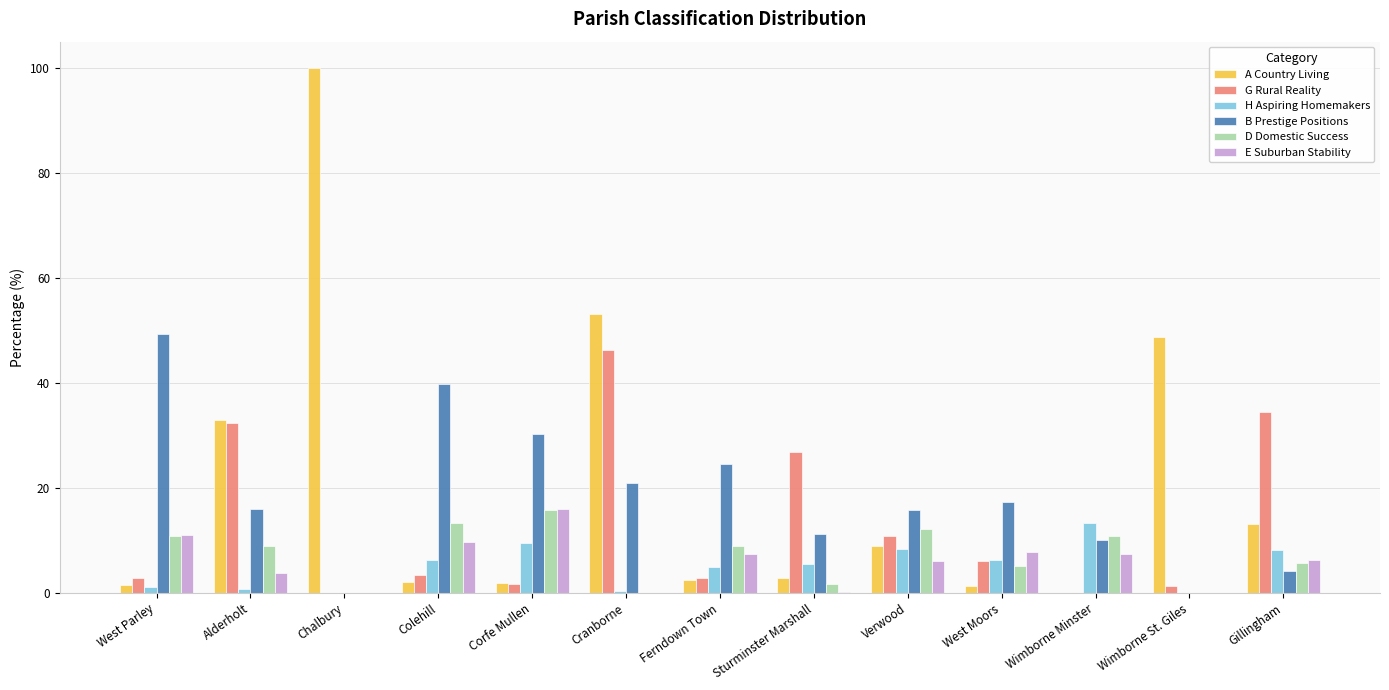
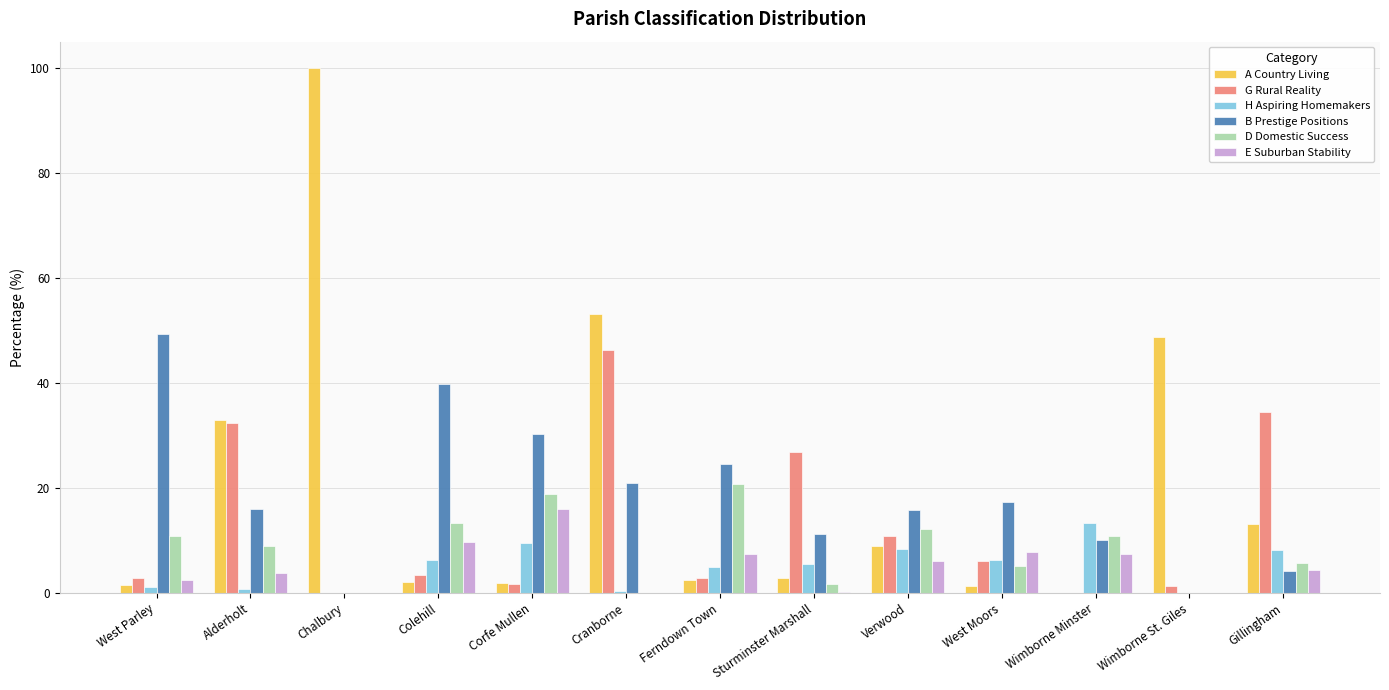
E Suburban Stability, West Parley: 11 -> 2
D Domestic Success, Corfe Mullen: 16 -> 19
D Domestic Success, Ferndown Town: 9 -> 21
E Suburban Stability, Gillingham: 6 -> 4
